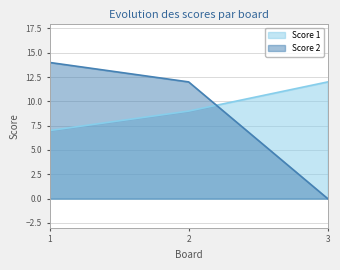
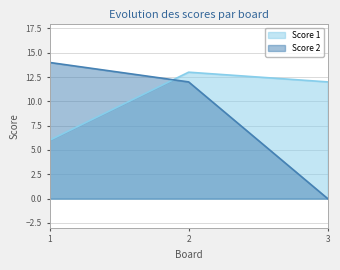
Score 1, 1: 7 -> 6
Score 1, 2: 9 -> 13
